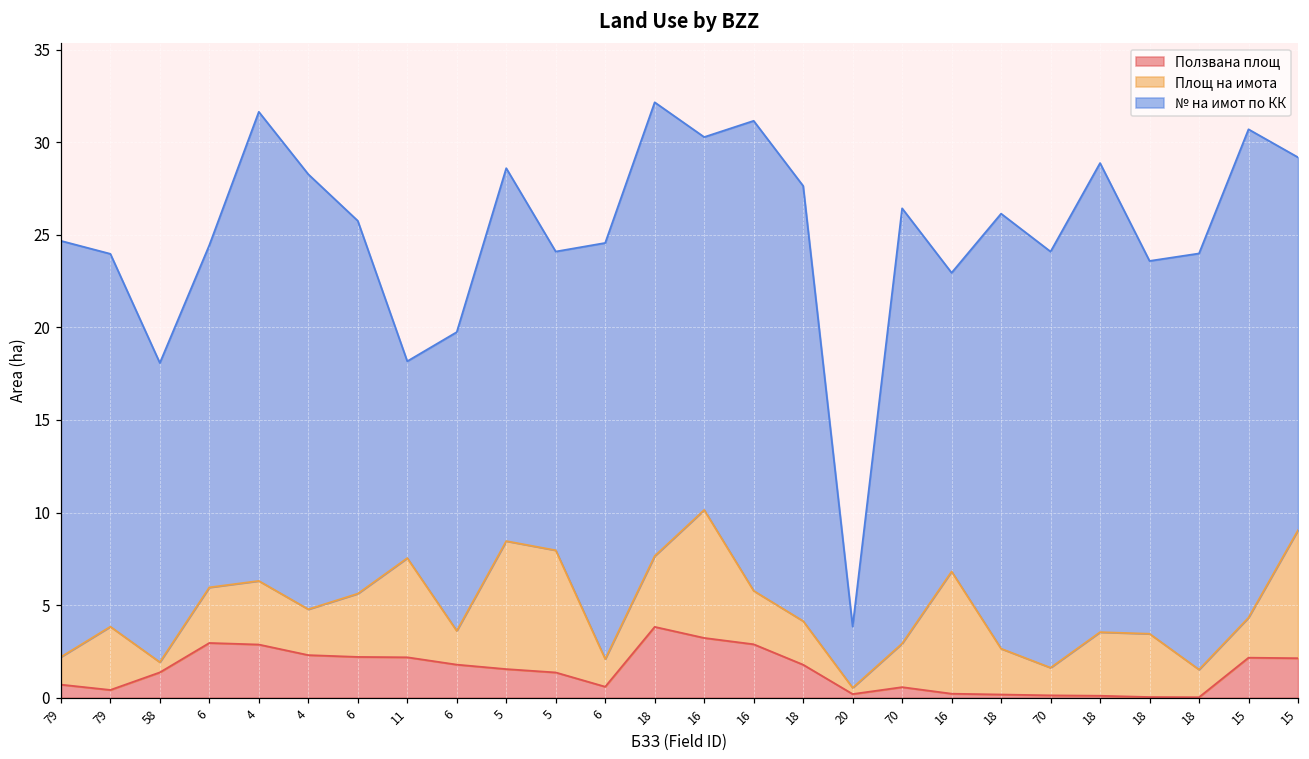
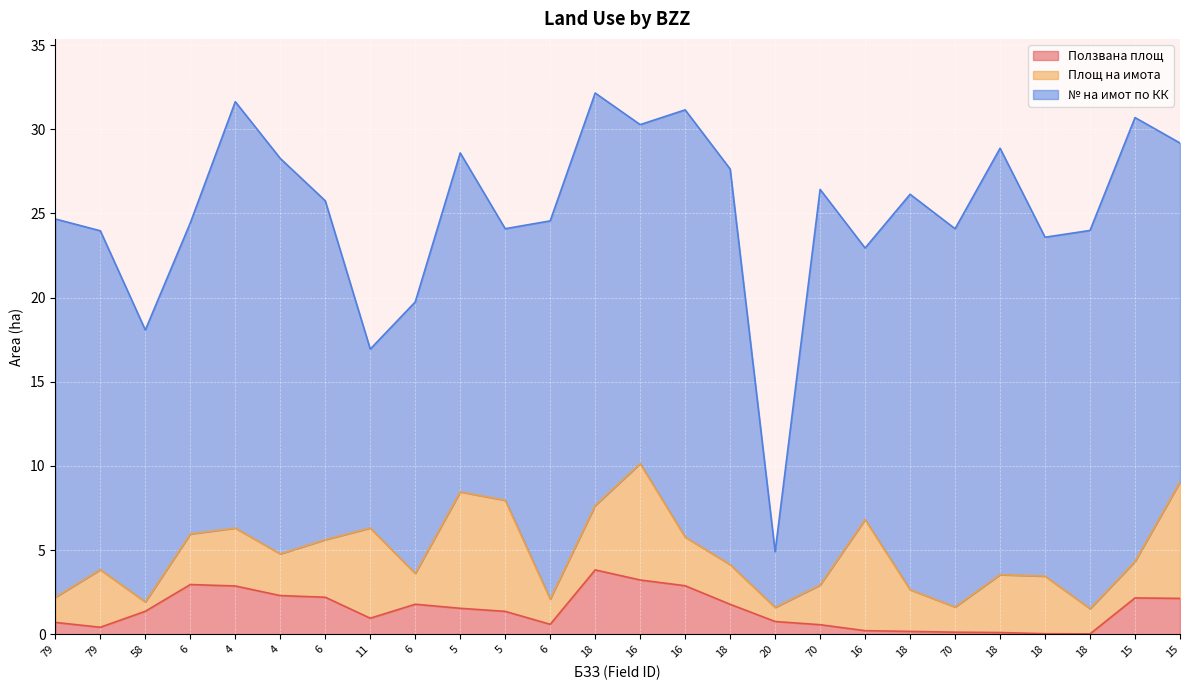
Ползвана площ, 11: 2.2 -> 1.0
Ползвана площ, 20: 0.2 -> 0.8
Площ на имота, 20: 0.3 -> 0.8
